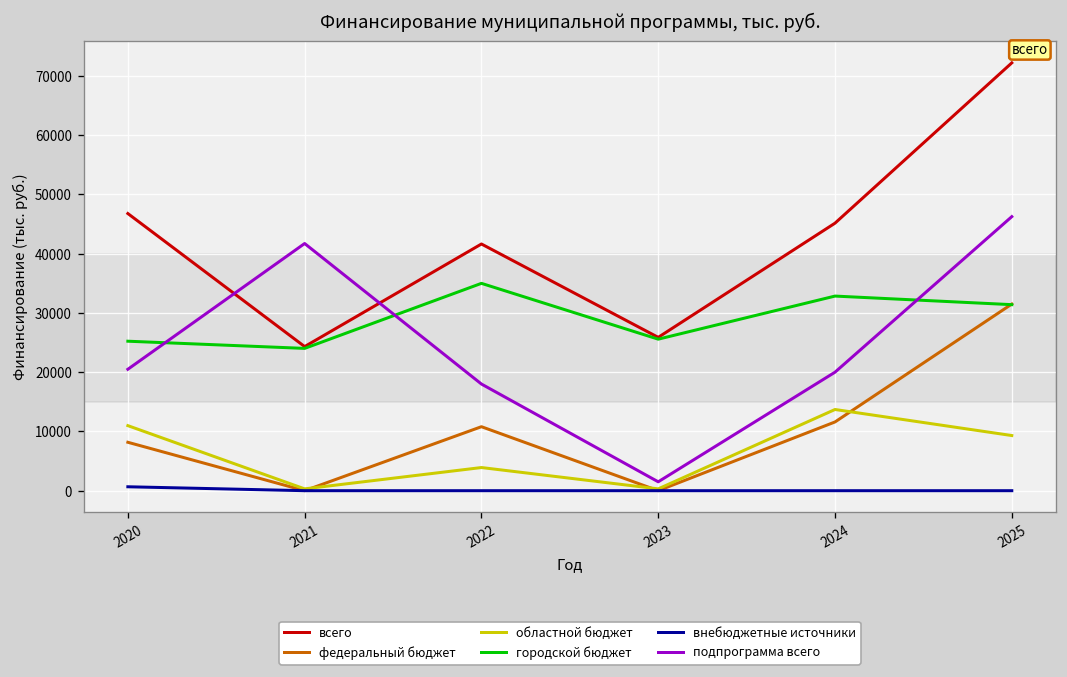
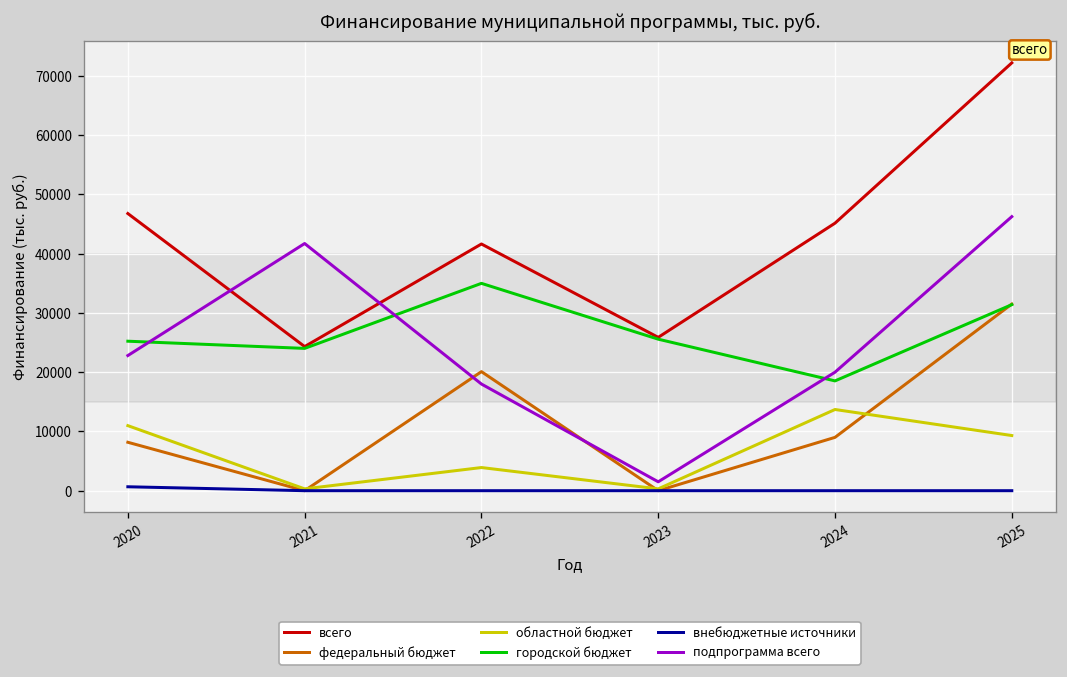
подпрограмма всего, 2020: 20000 -> 23000
федеральный бюджет, 2022: 11000 -> 20000
федеральный бюджет, 2024: 12000 -> 9000
городской бюджет, 2024: 33000 -> 19000
